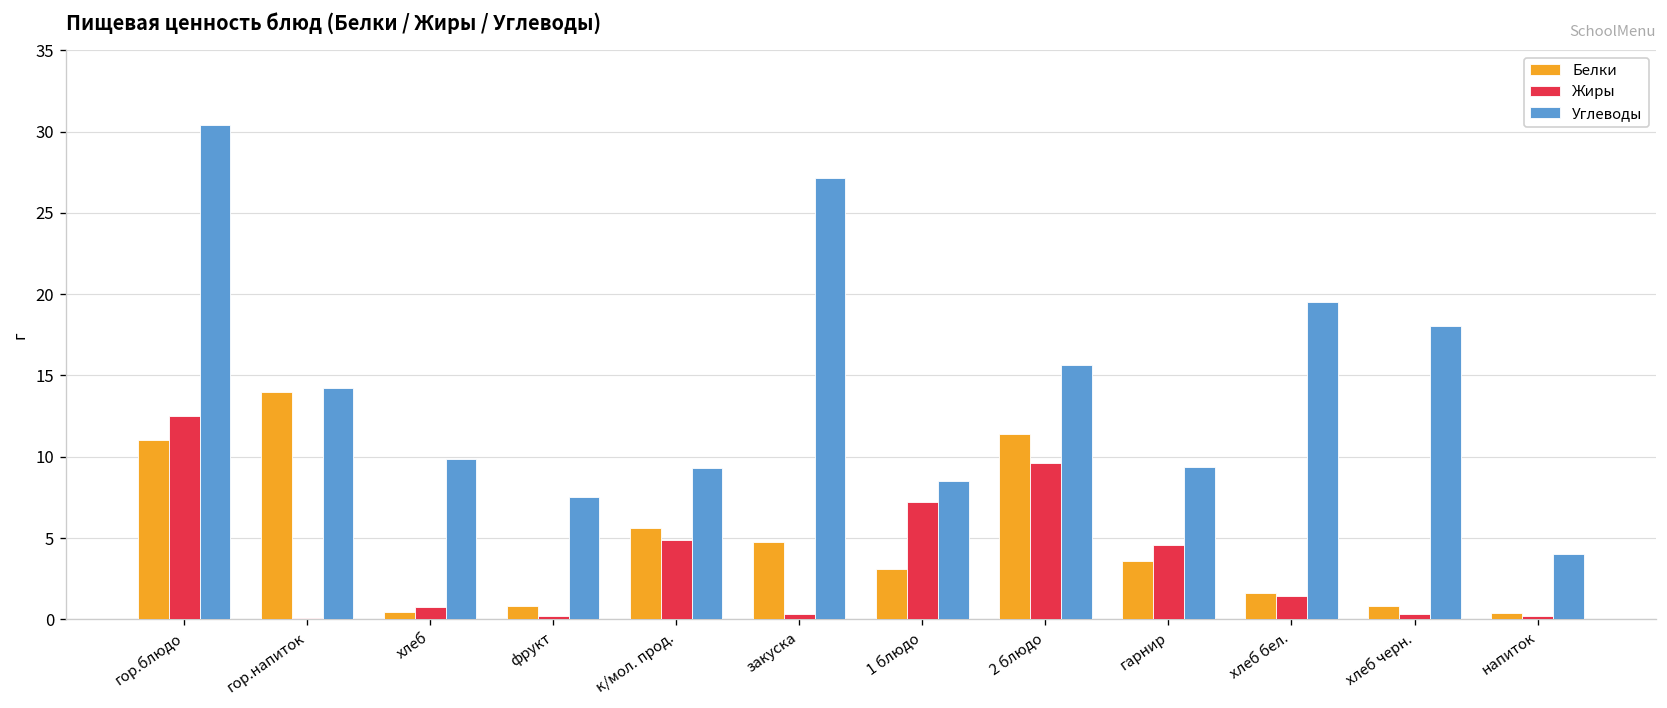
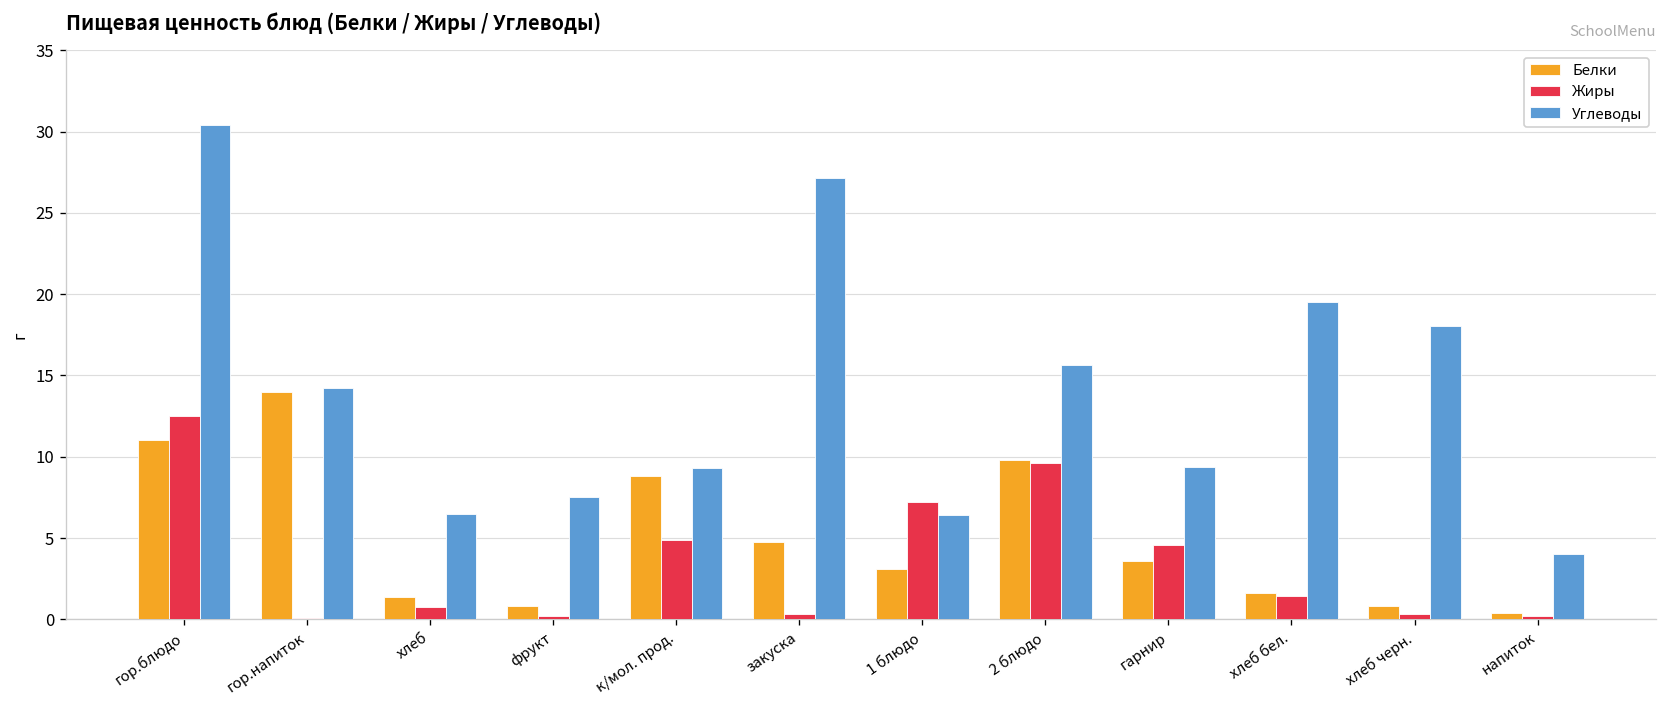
Белки, хлеб: 0.5 -> 1.4
Углеводы, хлеб: 9.9 -> 6.5
Белки, к/мол. прод.: 5.6 -> 8.8
Углеводы, 1 блюдо: 8.5 -> 6.4
Белки, 2 блюдо: 11.4 -> 9.8
